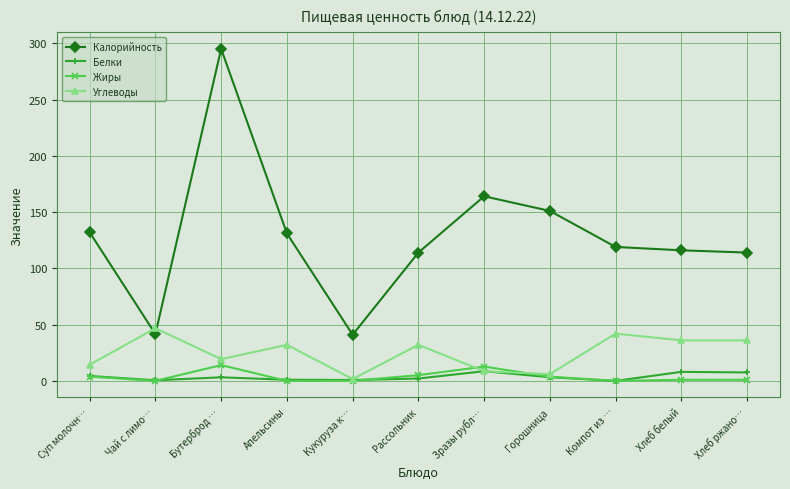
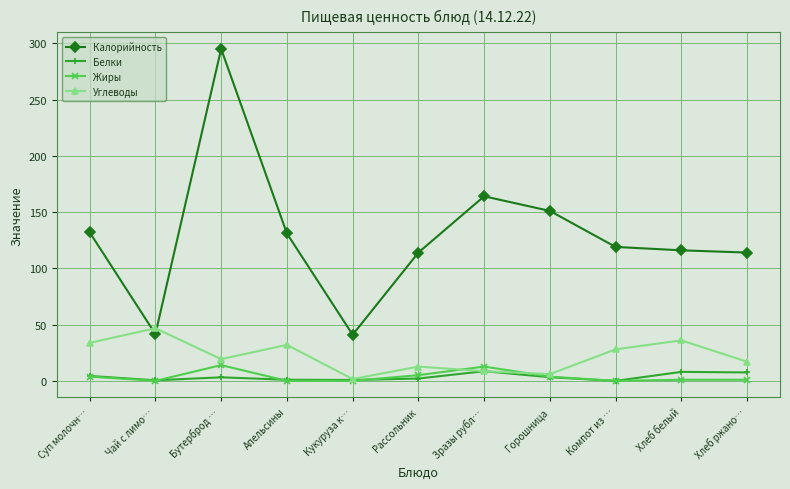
Углеводы, Суп молочн…: 14 -> 34
Углеводы, Рассольник: 32 -> 13
Углеводы, Компот из …: 42 -> 28
Углеводы, Хлеб ржано…: 36 -> 17
